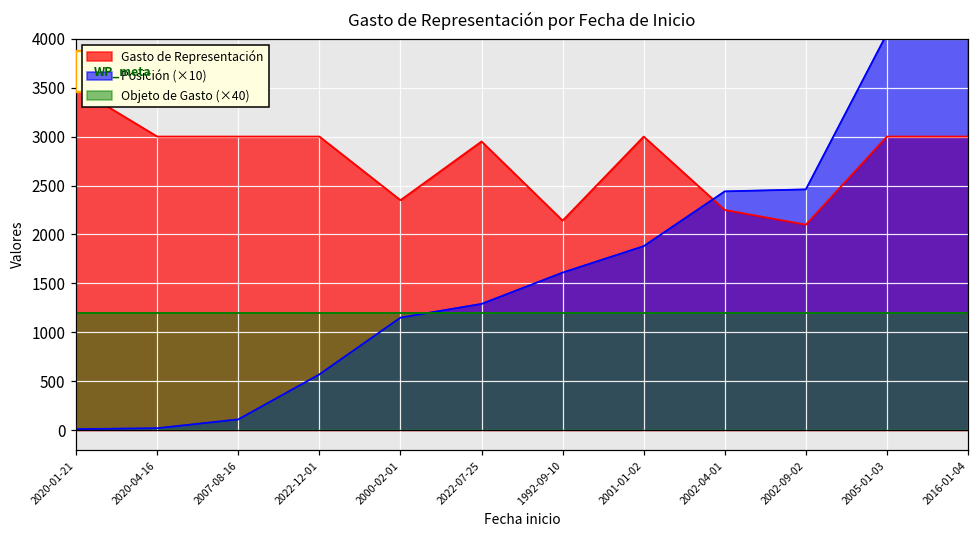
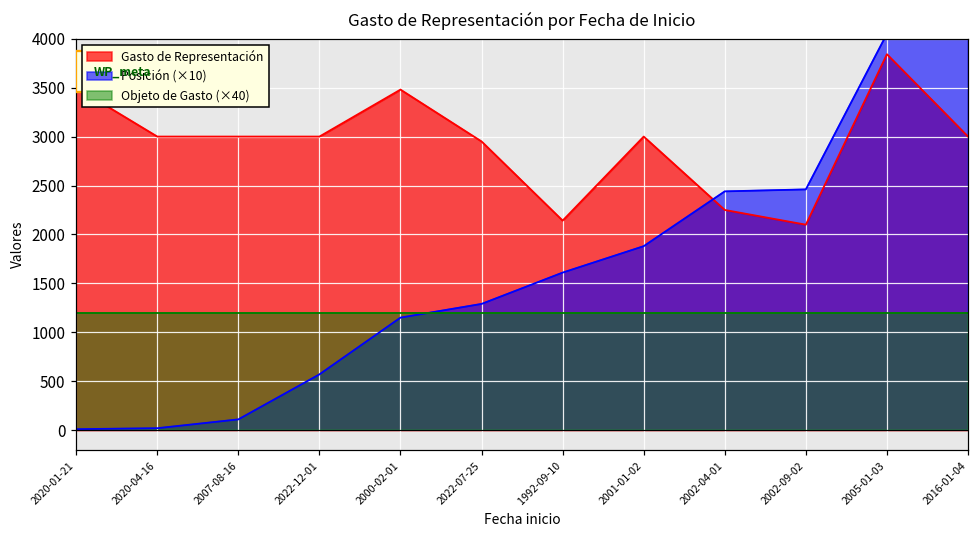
Gasto de Representación, 2000-02-01: 2400 -> 3500
Gasto de Representación, 2005-01-03: 3000 -> 3800
